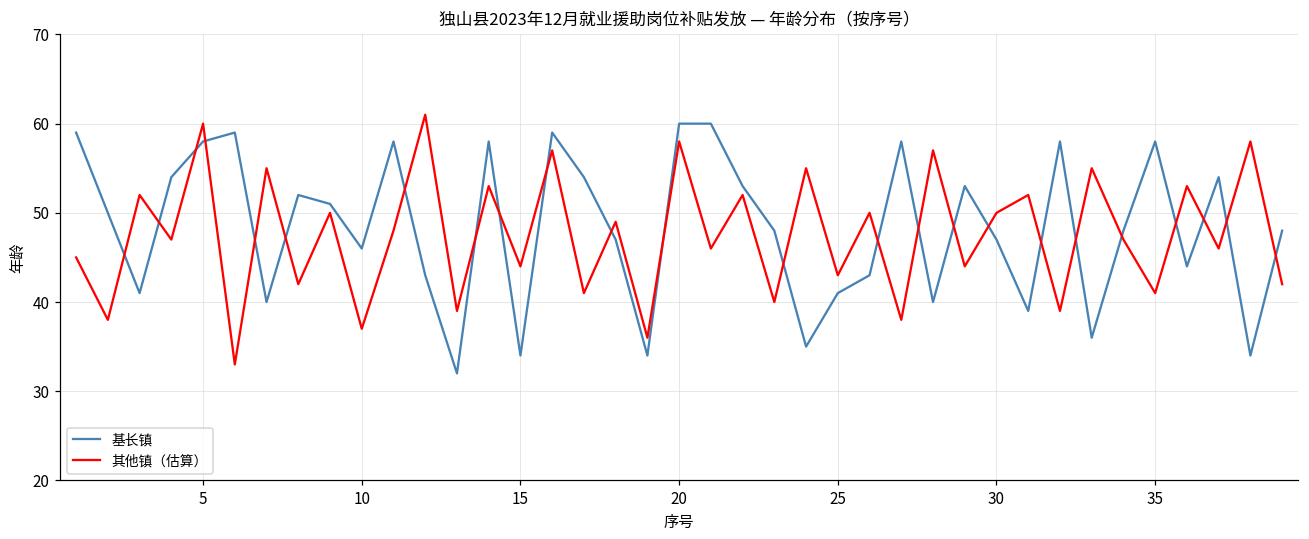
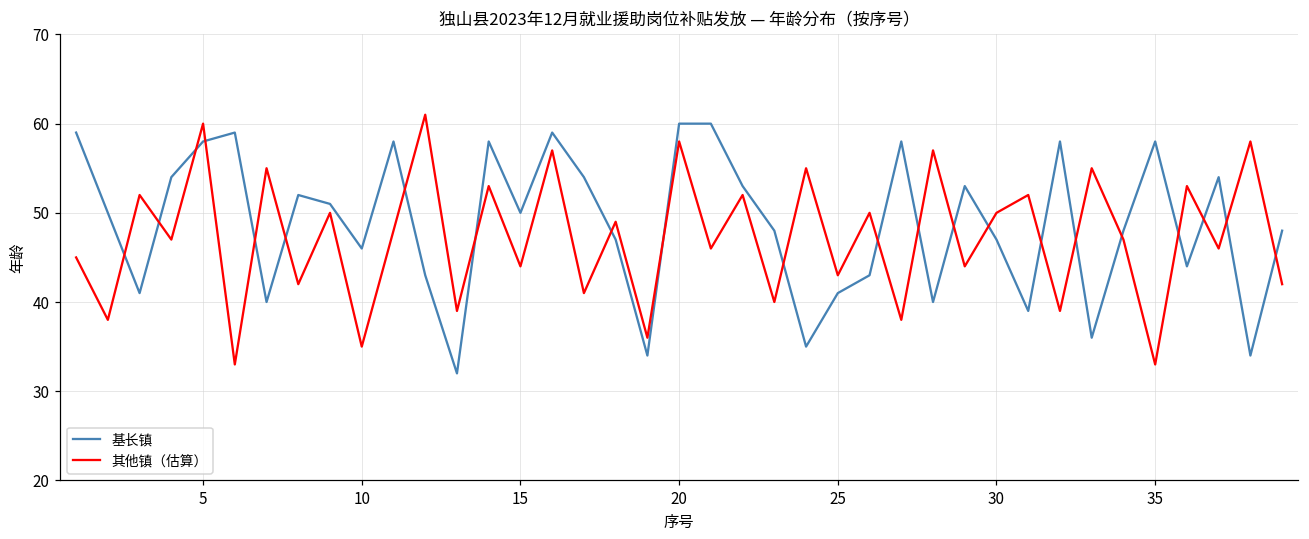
其他镇（估算）, 10: 37 -> 35
基长镇, 15: 34 -> 50
其他镇（估算）, 35: 41 -> 33
